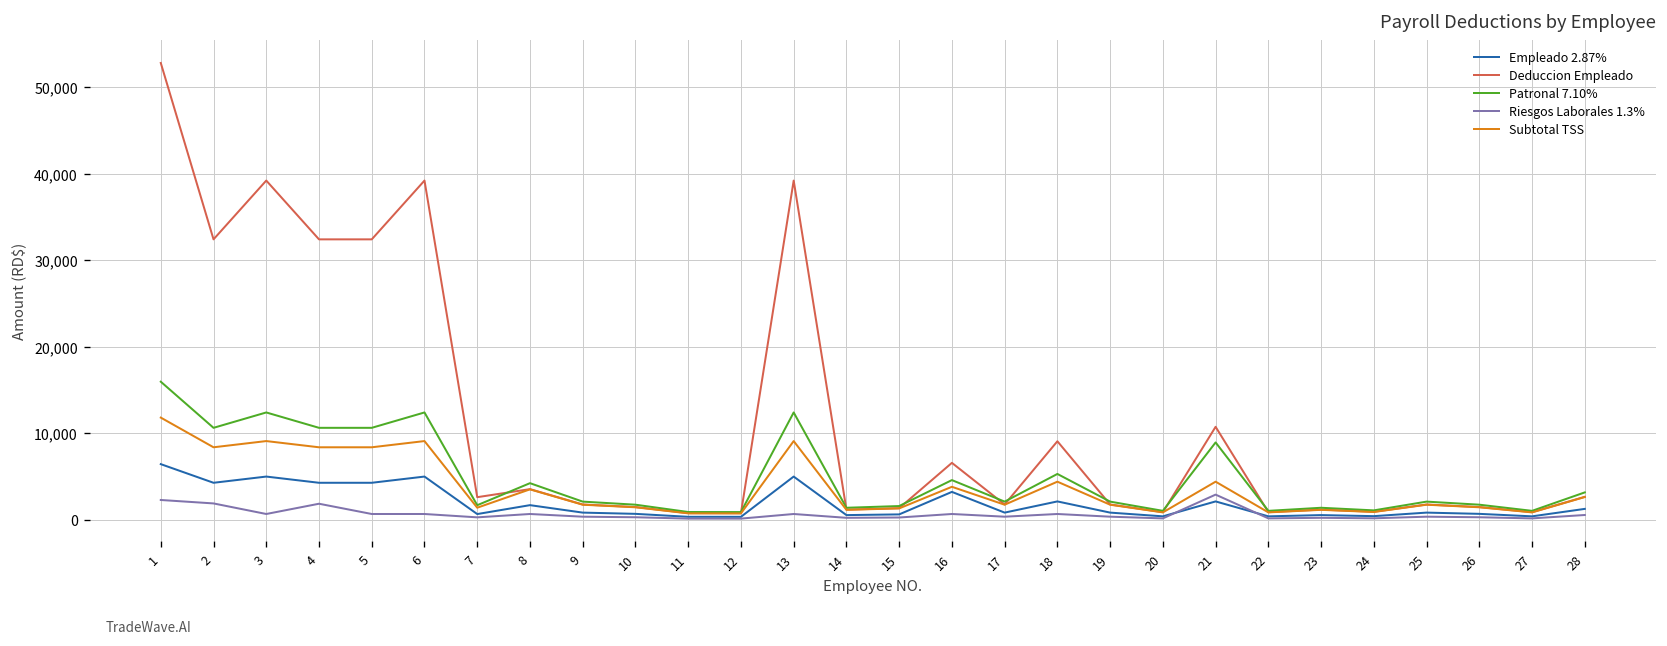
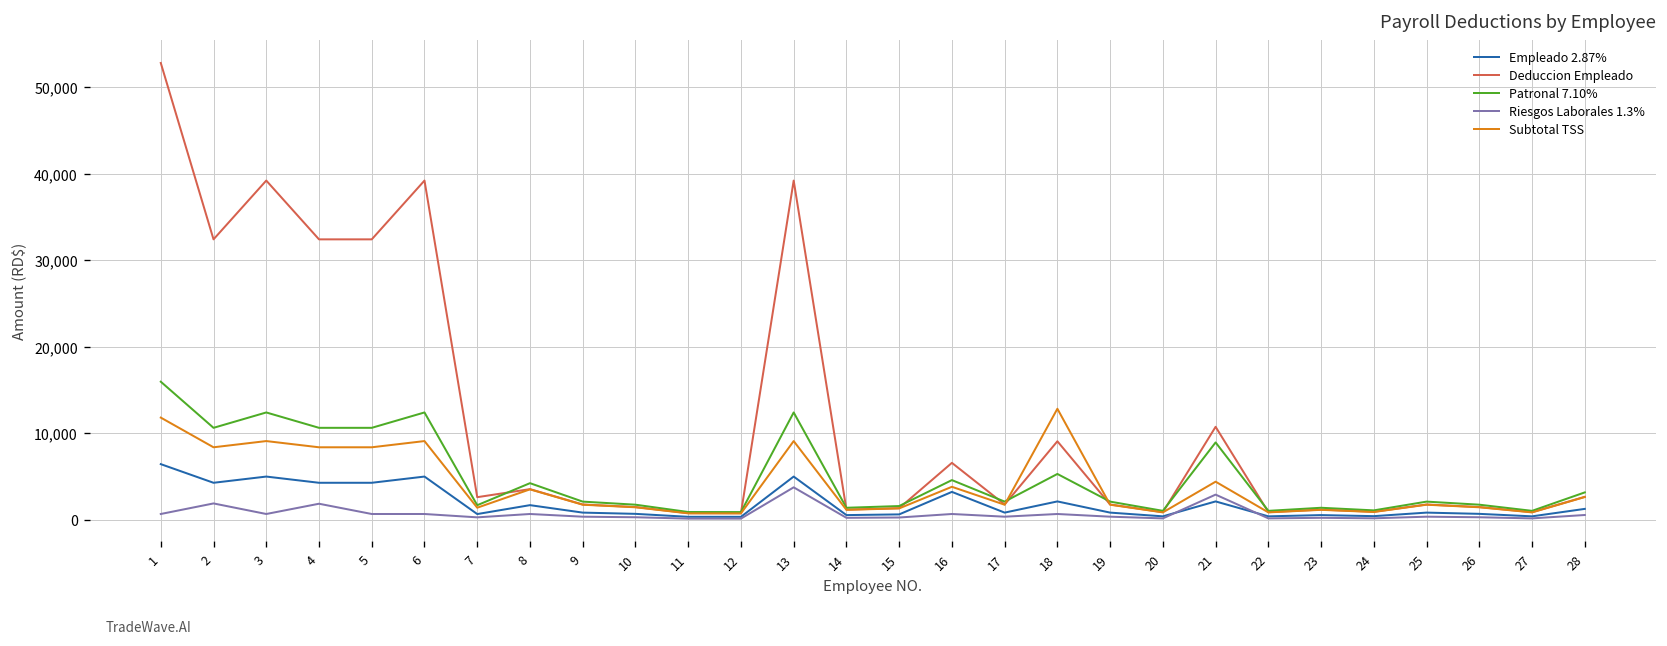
Riesgos Laborales 1.3%, 1: 2,000 -> 1,000
Riesgos Laborales 1.3%, 13: 1,000 -> 4,000
Subtotal TSS, 18: 4,000 -> 13,000
